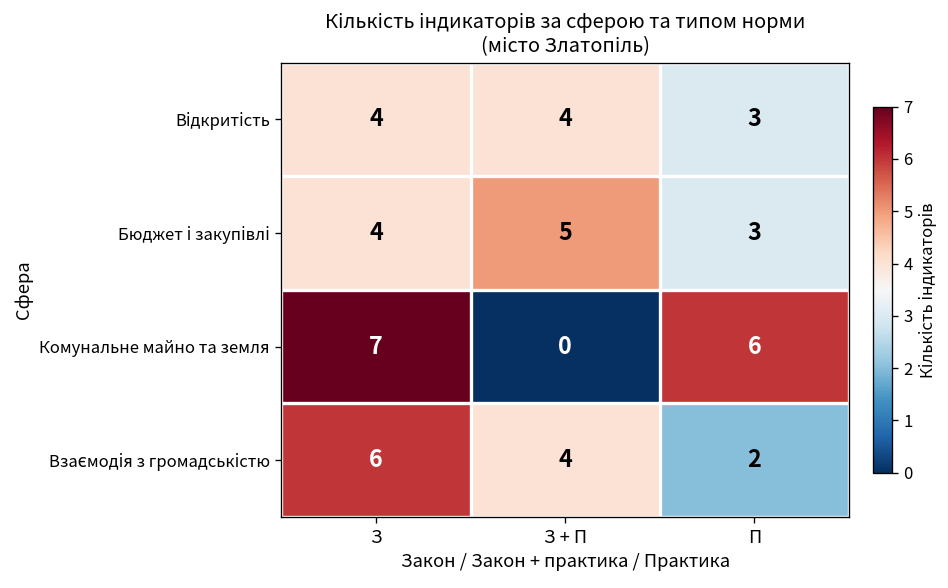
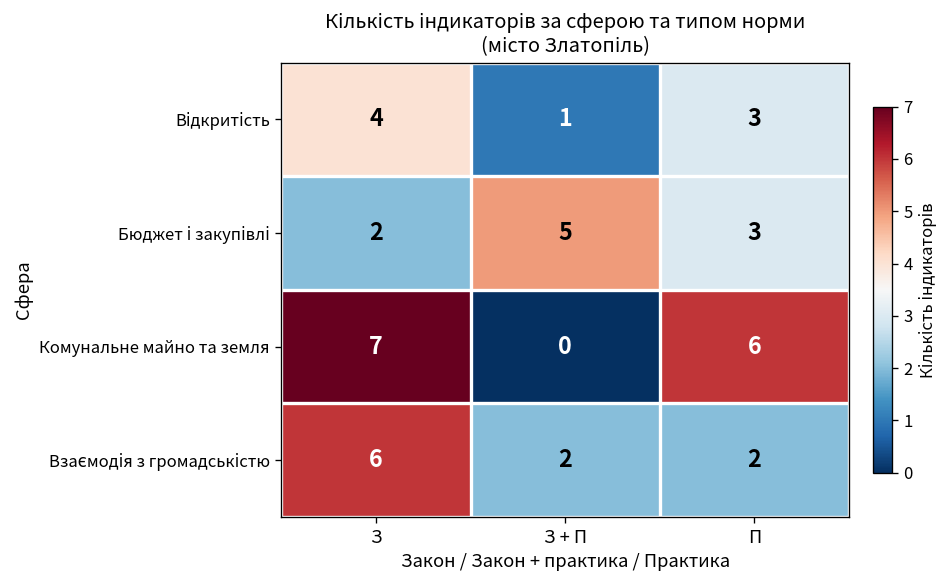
Відкритість, З + П: 4 -> 1
Бюджет і закупівлі, З: 4 -> 2
Взаємодія з громадськістю, З + П: 4 -> 2
